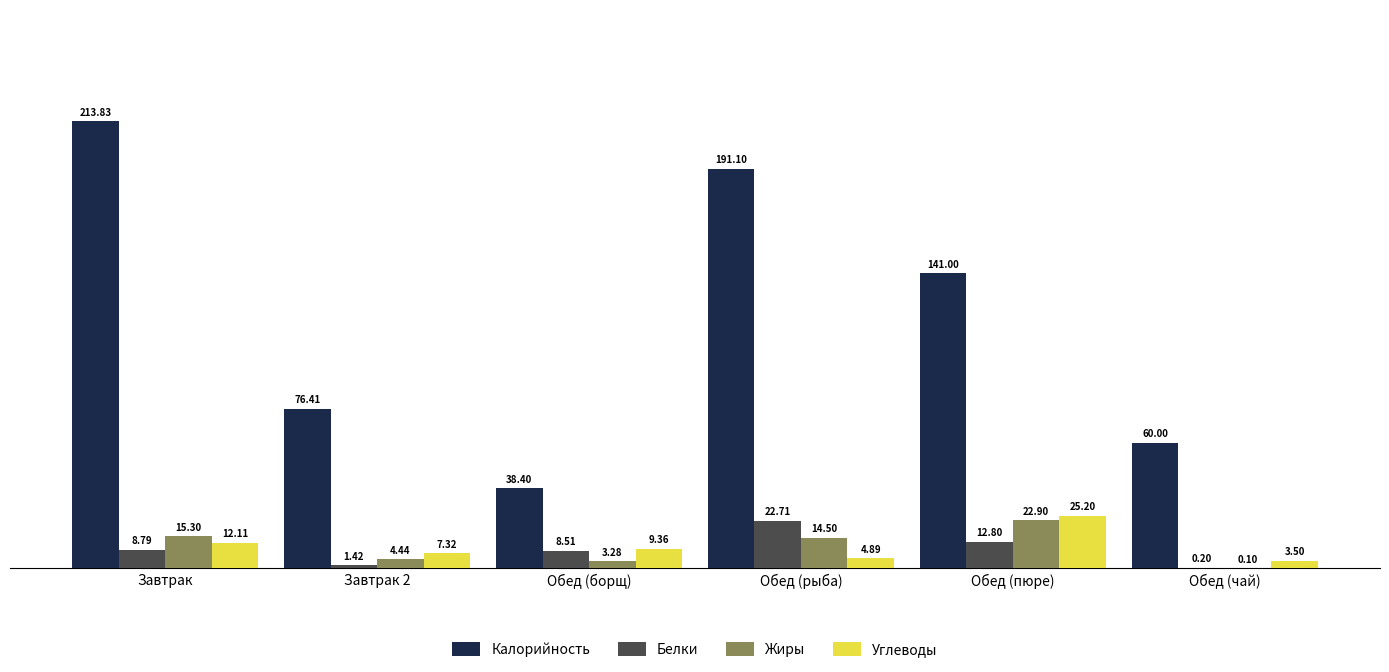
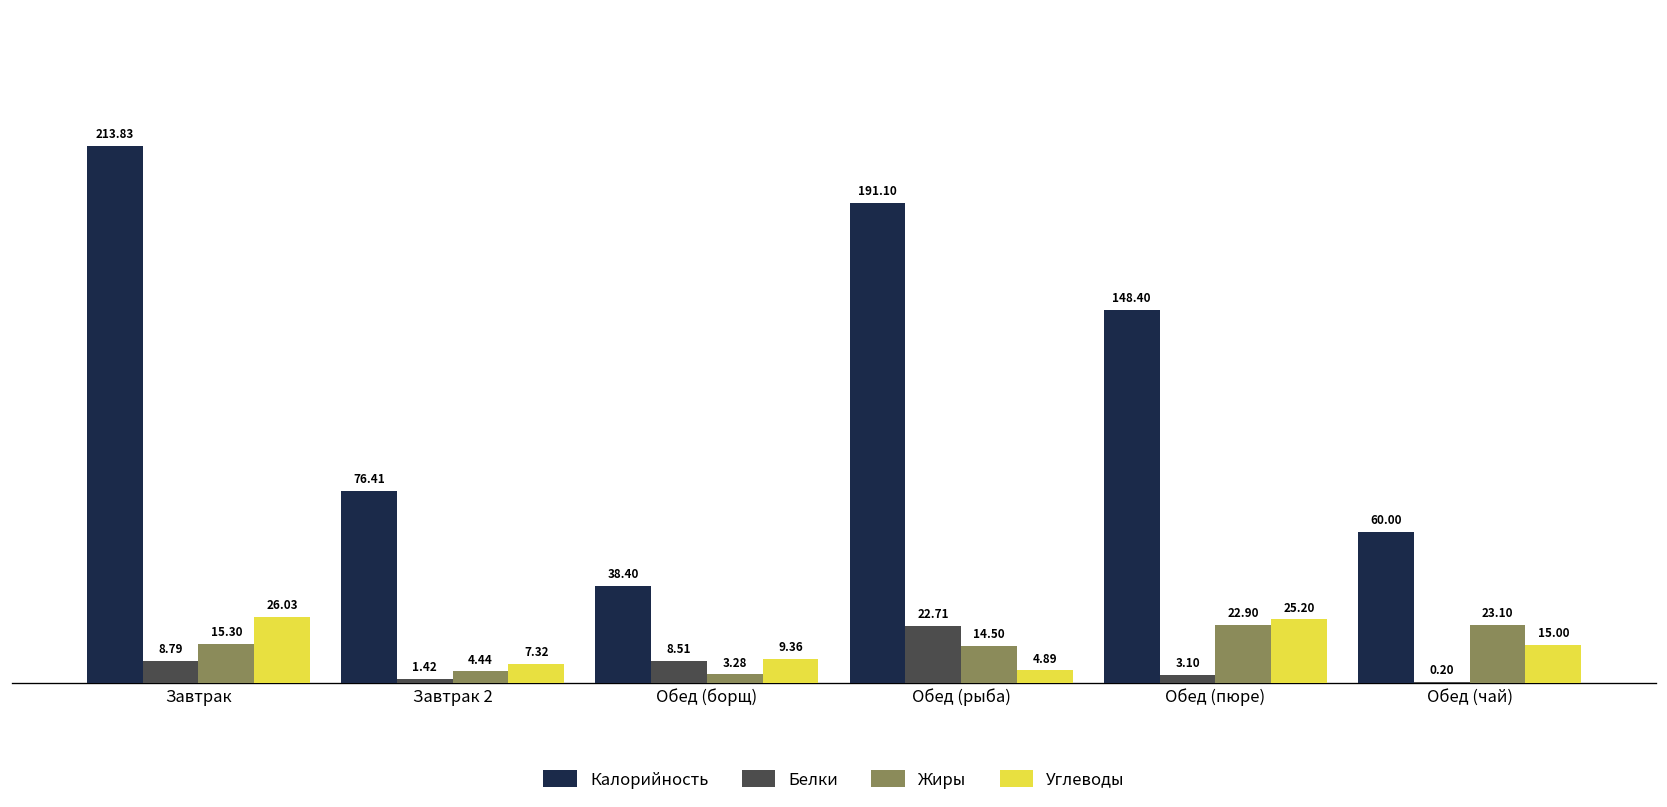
Углеводы, Завтрак: 12.11 -> 26.03
Калорийность, Обед (пюре): 141.00 -> 148.40
Белки, Обед (пюре): 12.80 -> 3.10
Жиры, Обед (чай): 0.10 -> 23.10
Углеводы, Обед (чай): 3.50 -> 15.00
